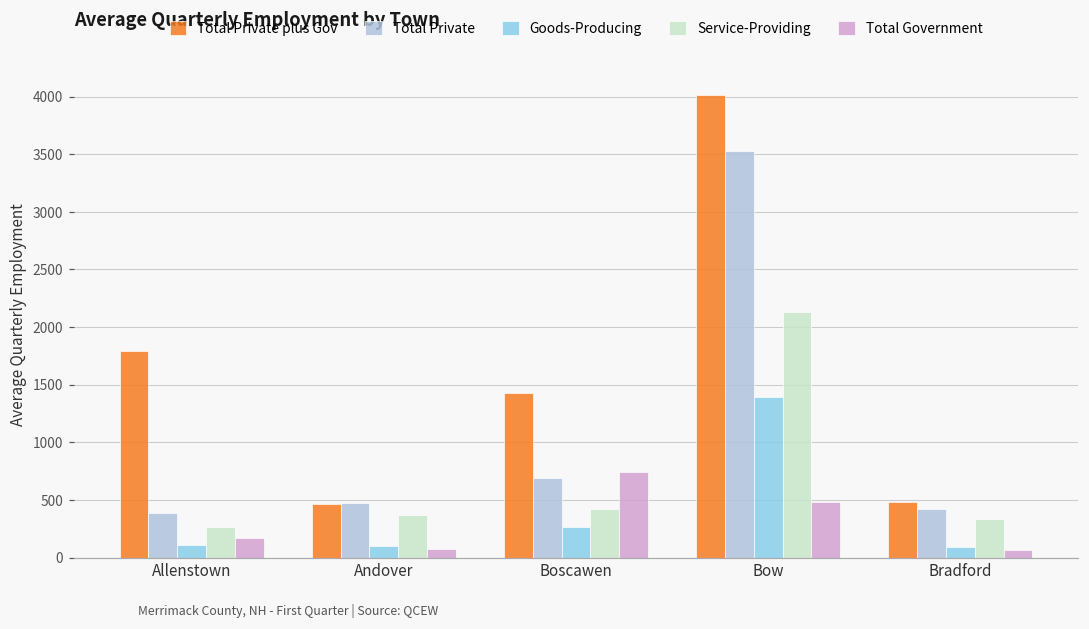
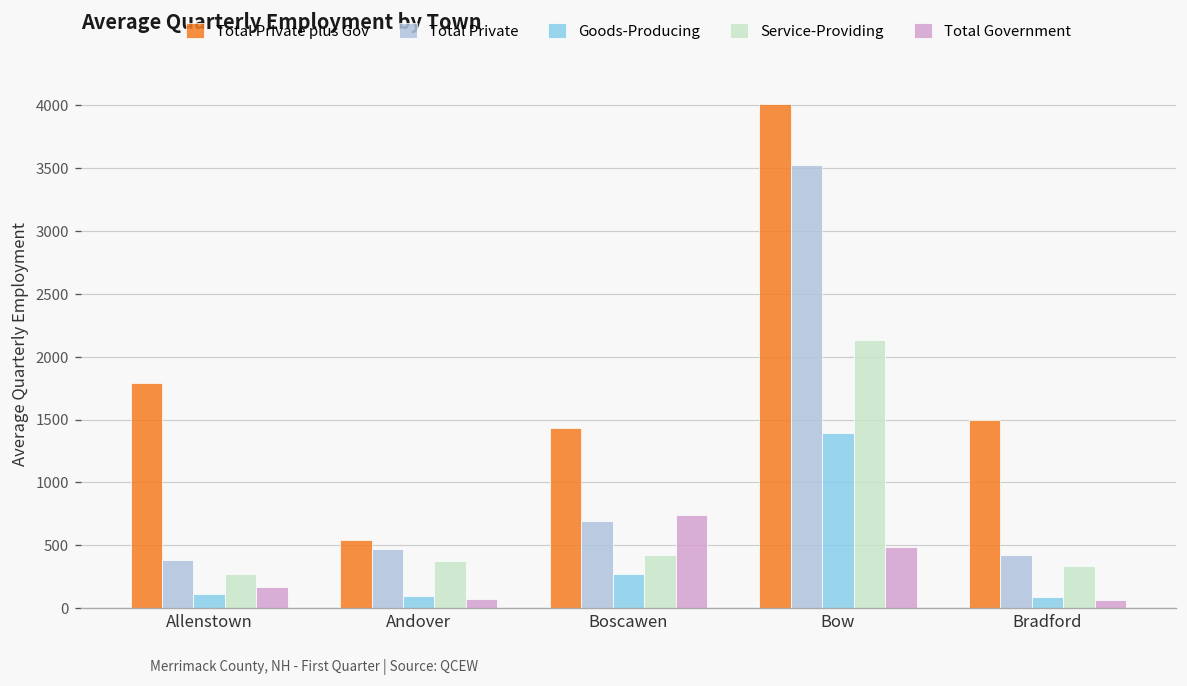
Total Private plus Gov, Andover: 470 -> 540
Total Private plus Gov, Bradford: 490 -> 1500
